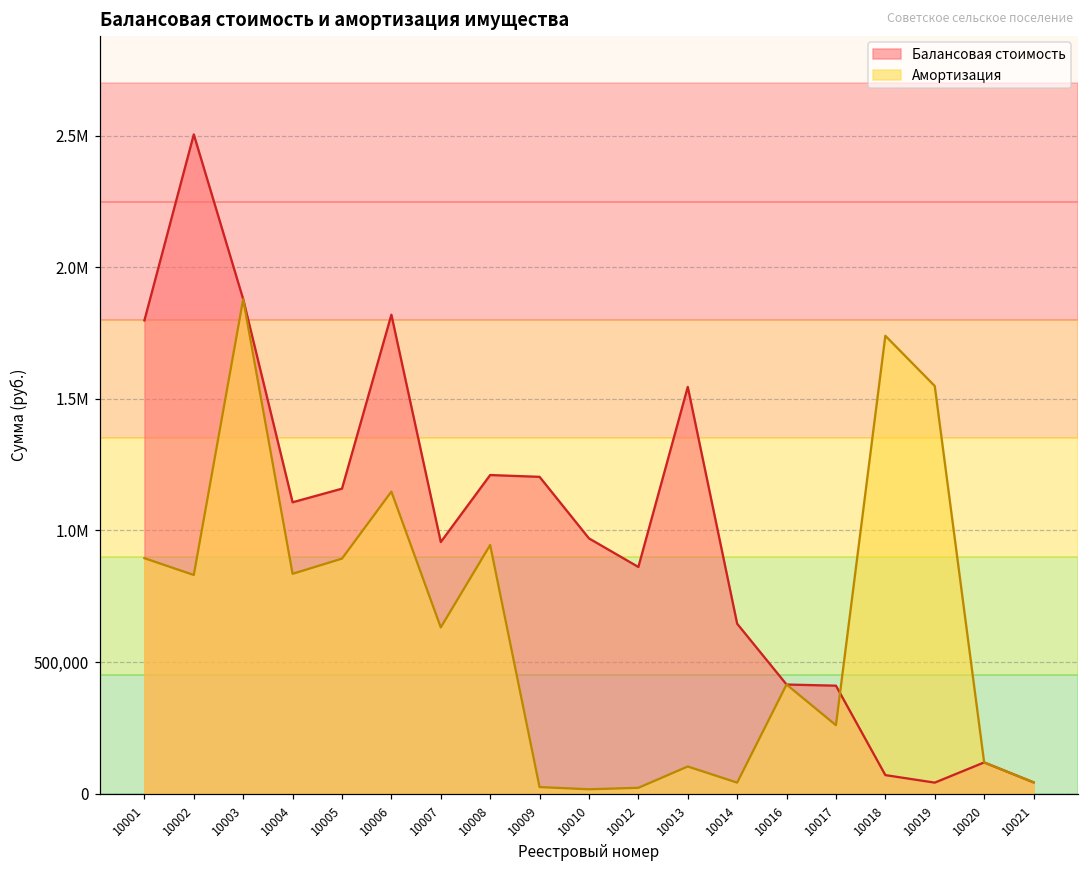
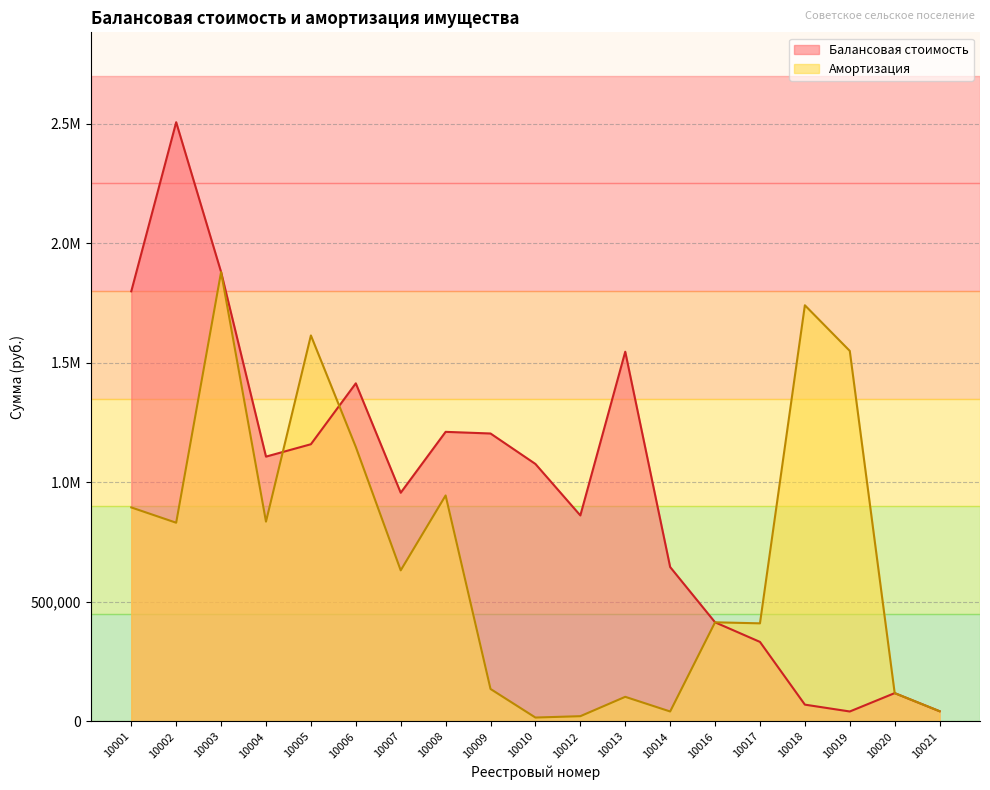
Амортизация, 10005: 890,000 -> 1,610,000
Балансовая стоимость, 10006: 1,820,000 -> 1,410,000
Амортизация, 10009: 20,000 -> 140,000
Балансовая стоимость, 10010: 970,000 -> 1,080,000
Балансовая стоимость, 10017: 410,000 -> 330,000
Амортизация, 10017: 260,000 -> 410,000
